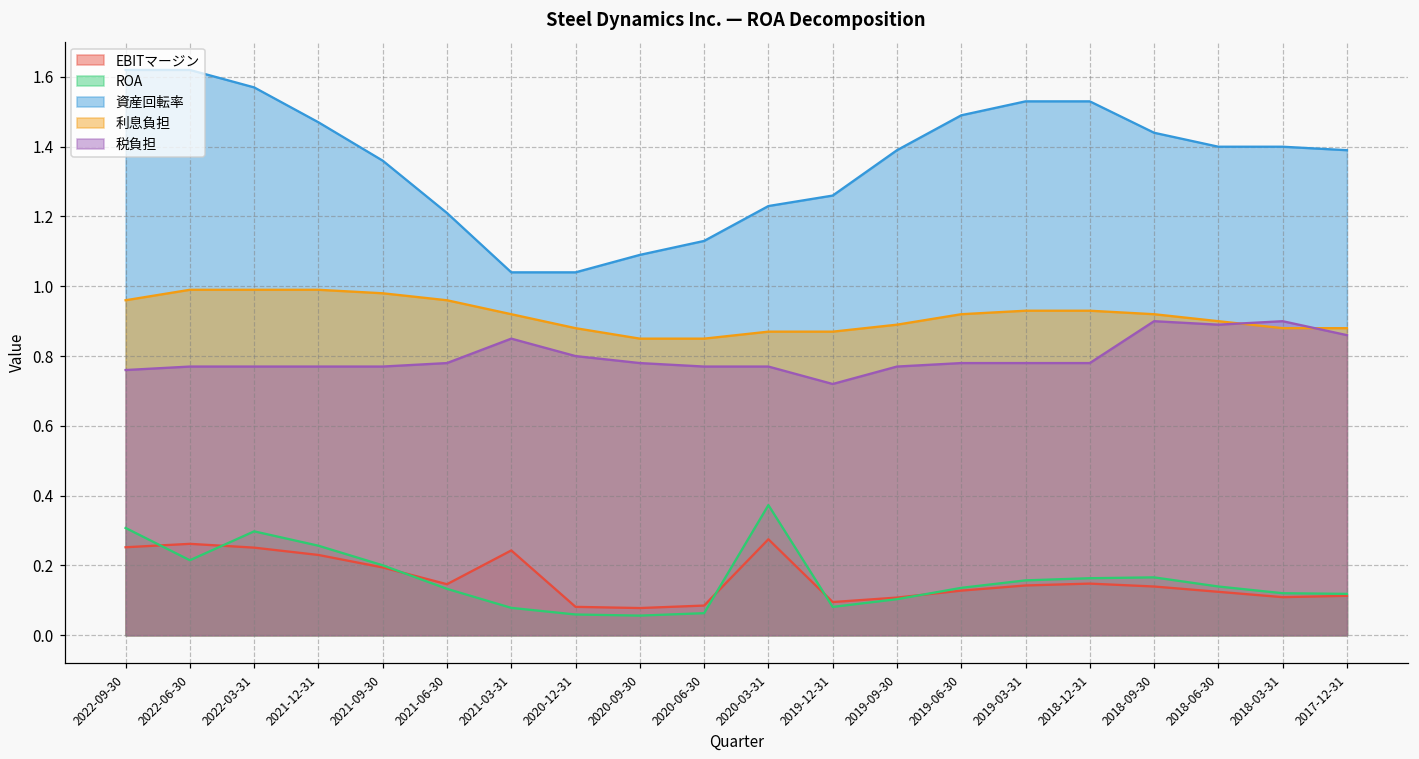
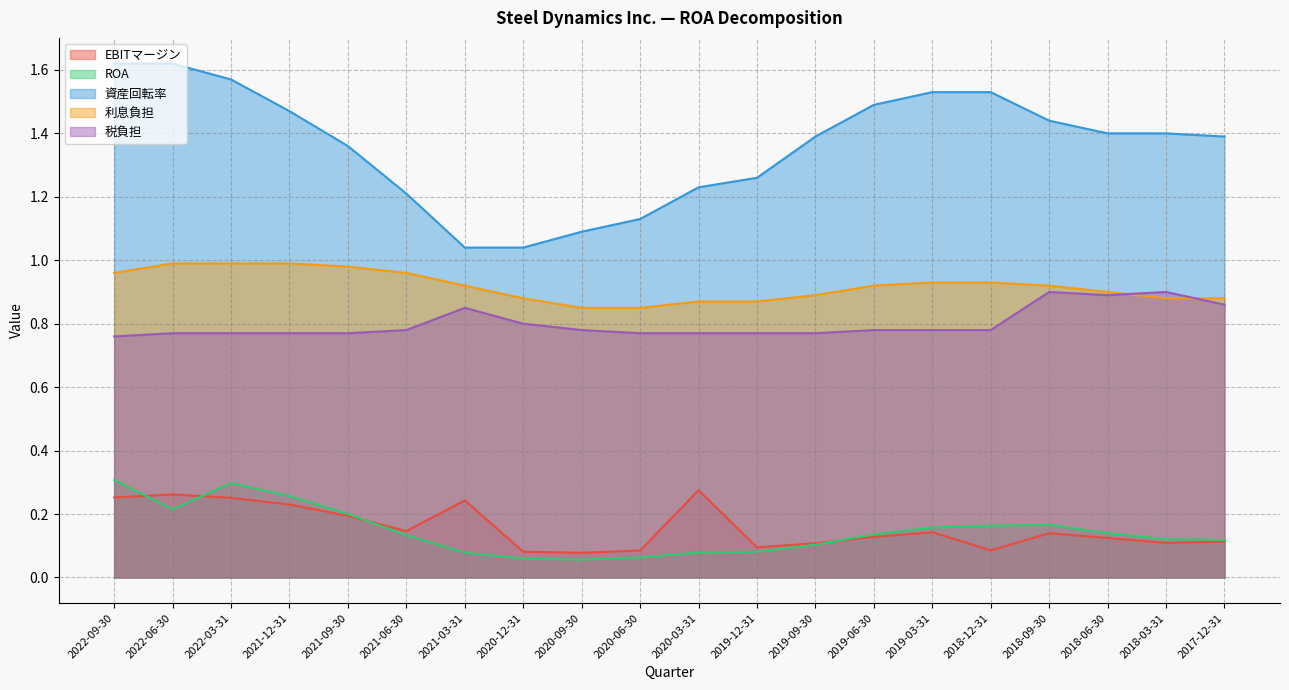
ROA, 2020-03-31: 0.37 -> 0.08
税負担, 2019-12-31: 0.72 -> 0.77
EBITマージン, 2018-12-31: 0.15 -> 0.09
